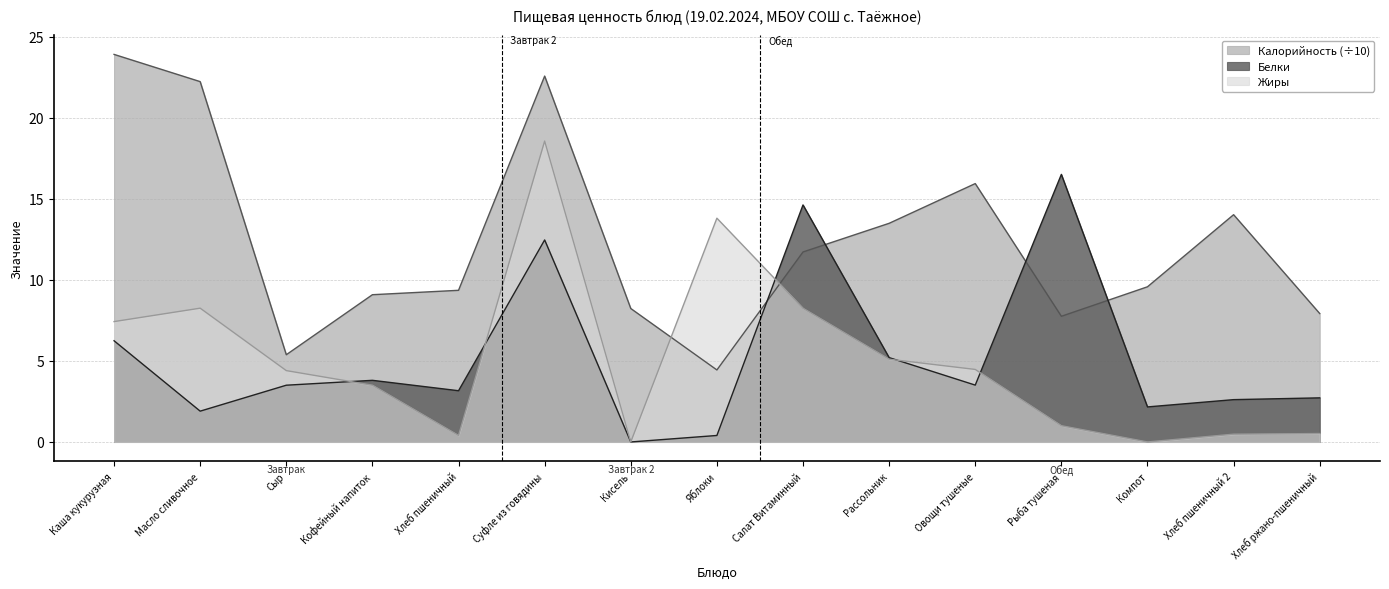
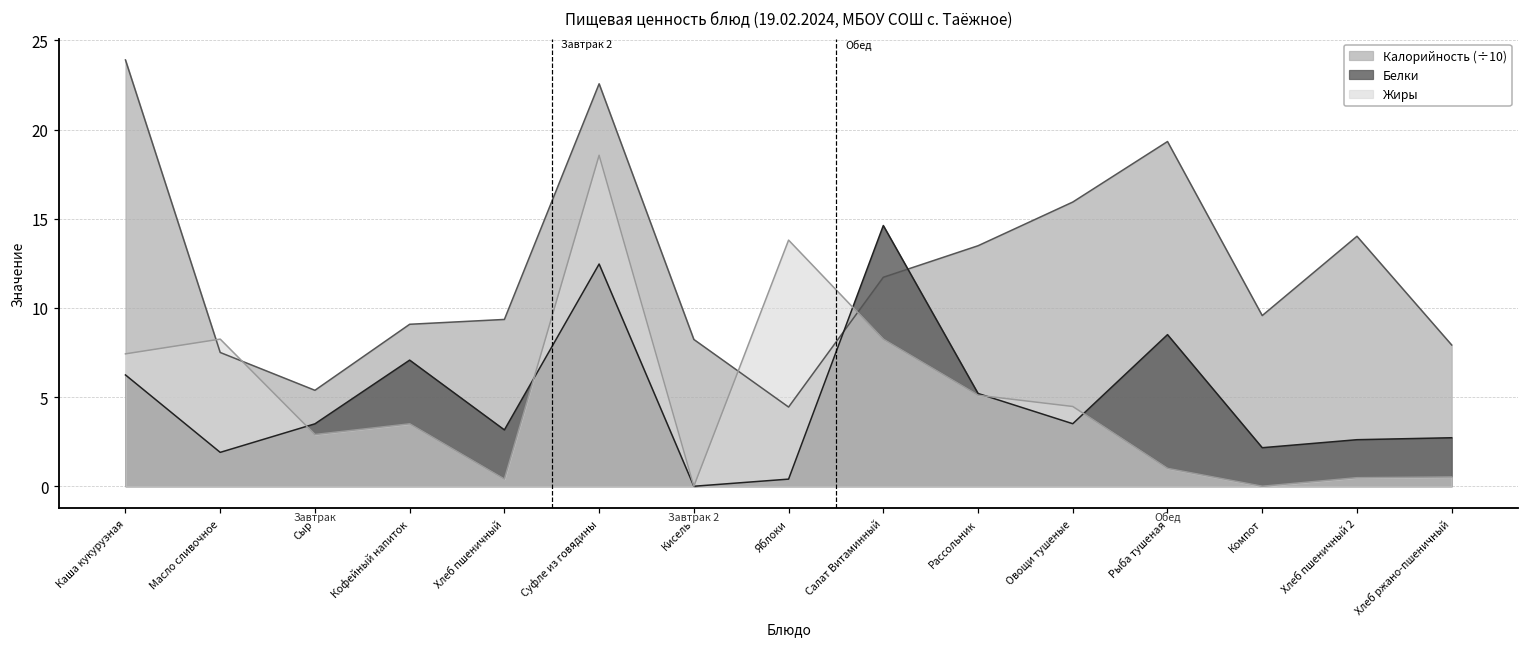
Калорийность (÷10), Масло сливочное: 22.2 -> 7.5
Жиры, Сыр: 4.4 -> 2.9
Белки, Кофейный напиток: 3.8 -> 7.1
Калорийность (÷10), Рыба тушеная: 7.7 -> 19.3
Белки, Рыба тушеная: 16.5 -> 8.5
